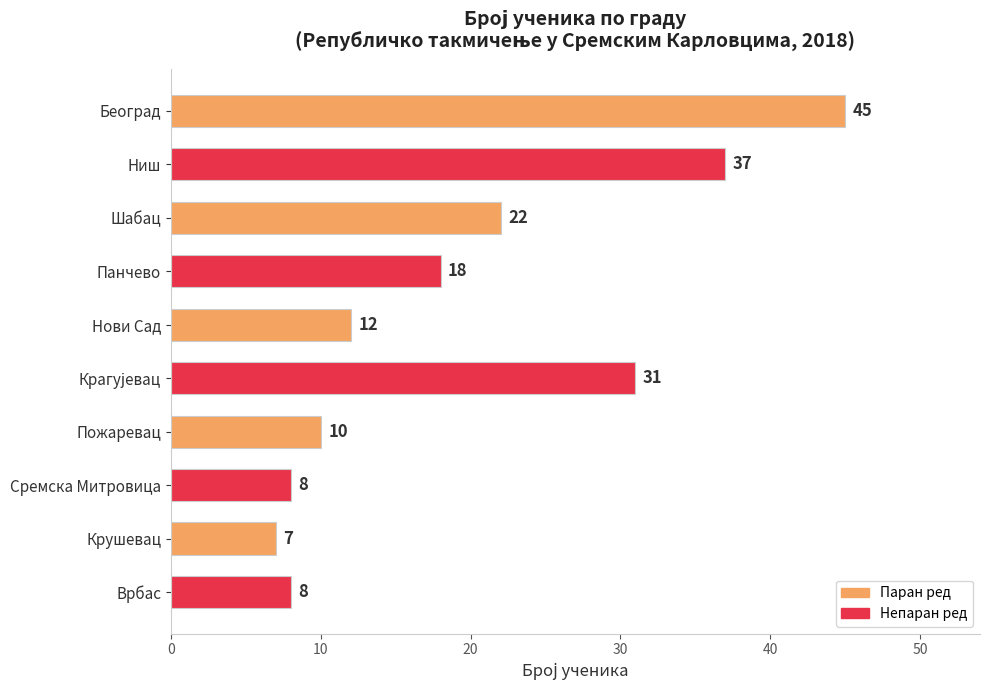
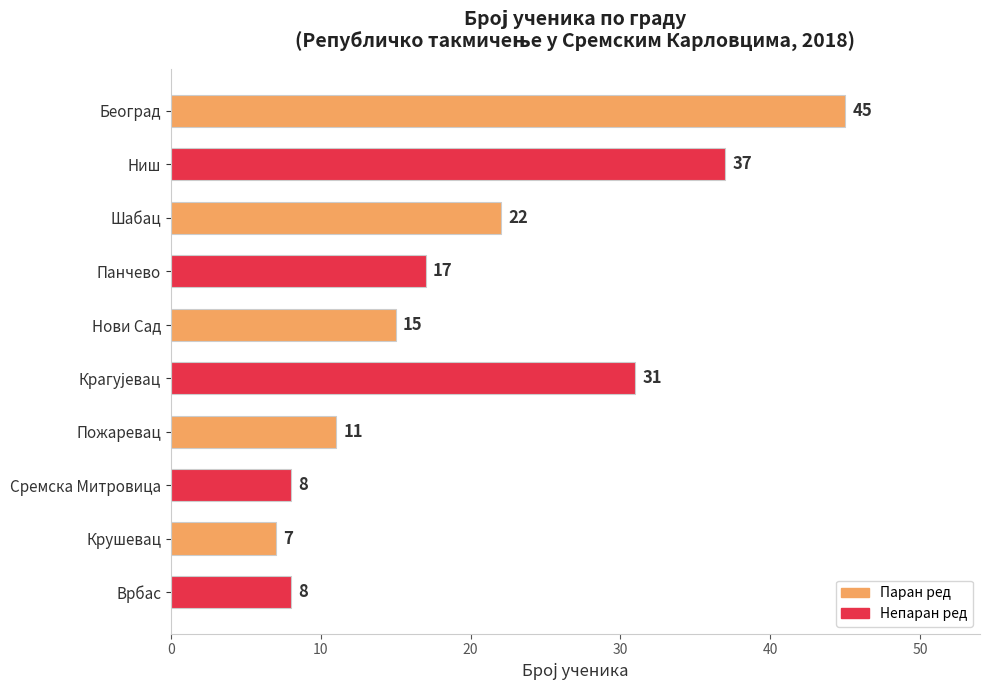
Панчево: 18 -> 17
Нови Сад: 12 -> 15
Пожаревац: 10 -> 11
